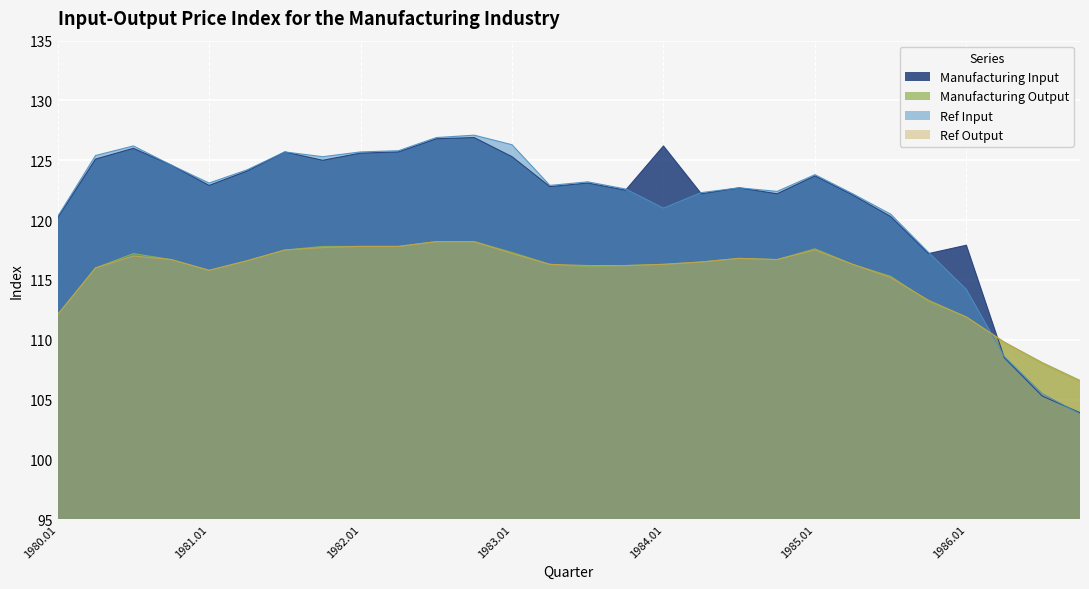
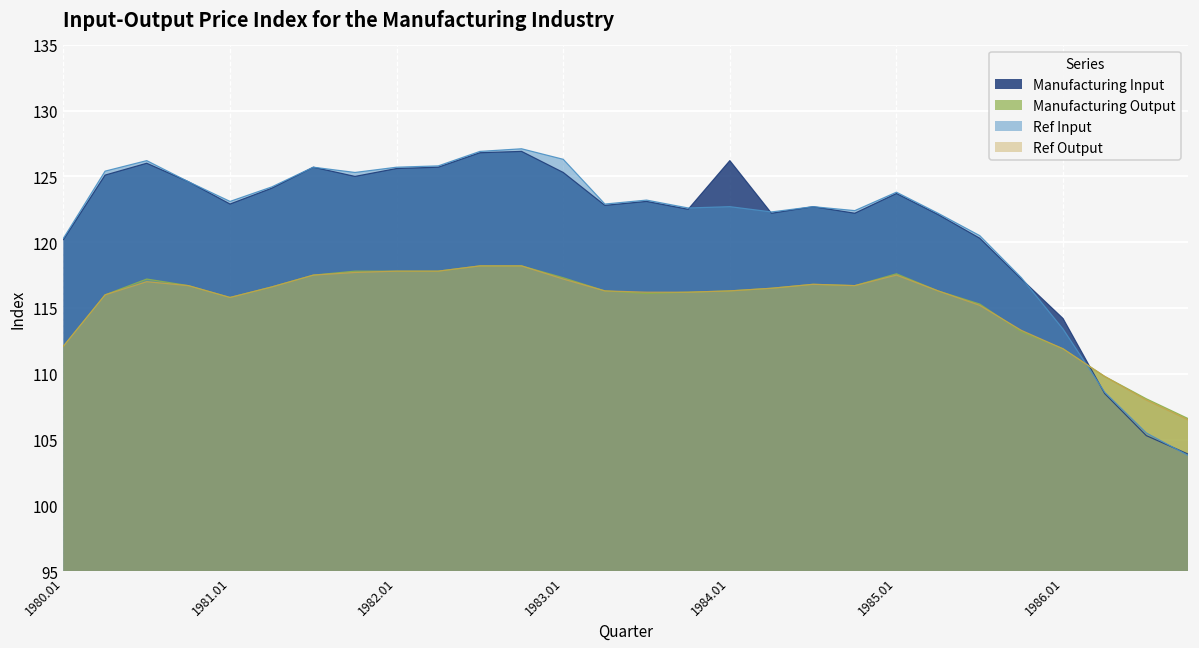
Ref Input, 1984.01: 121.0 -> 122.7
Manufacturing Input, 1986.01: 117.9 -> 114.2
Ref Input, 1986.01: 114.2 -> 113.4
